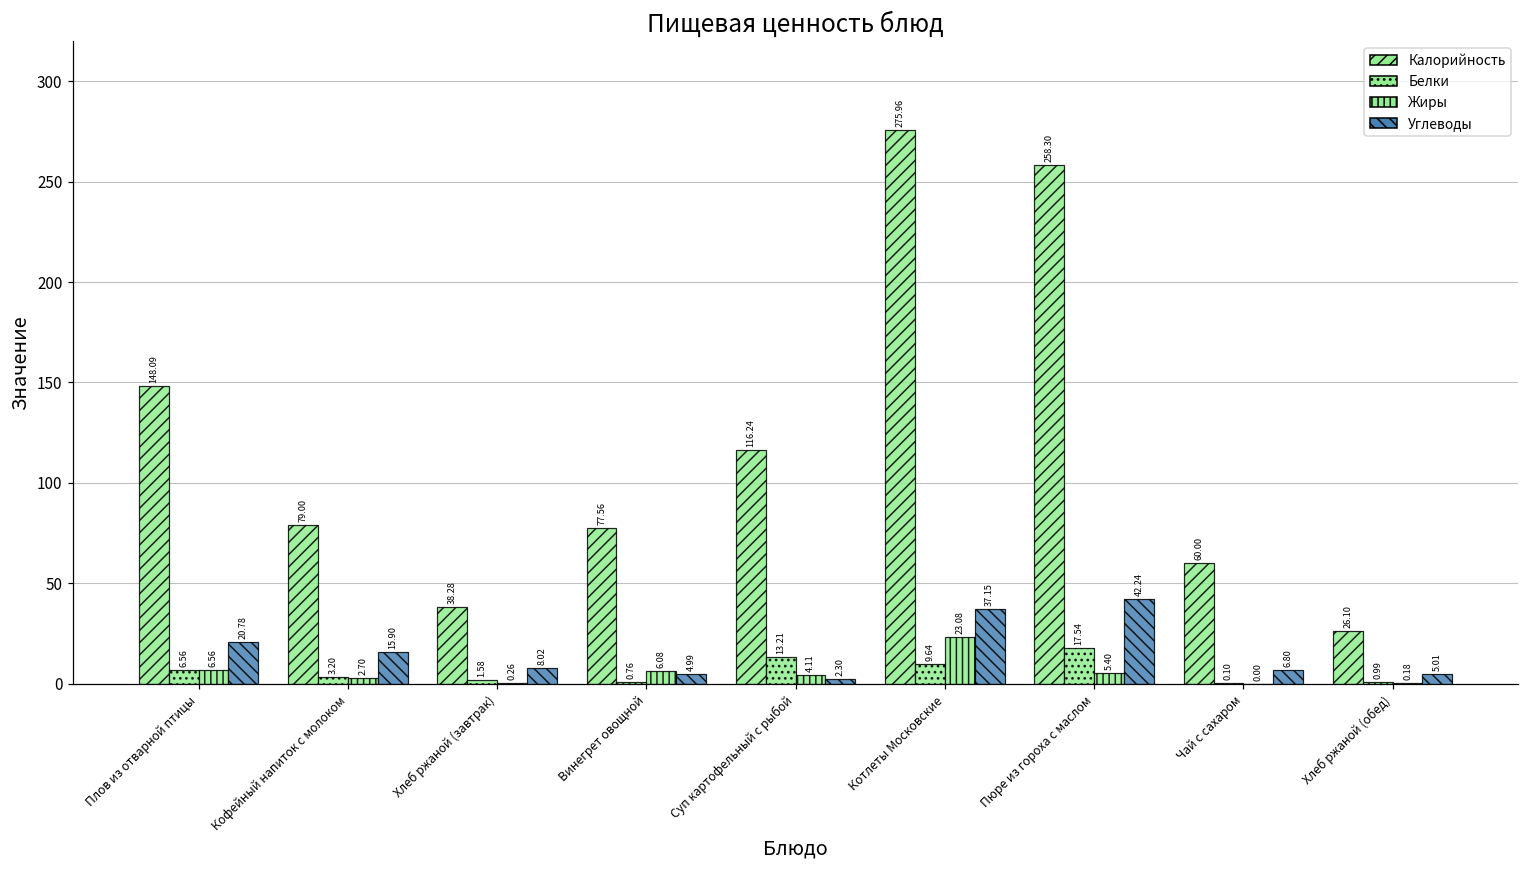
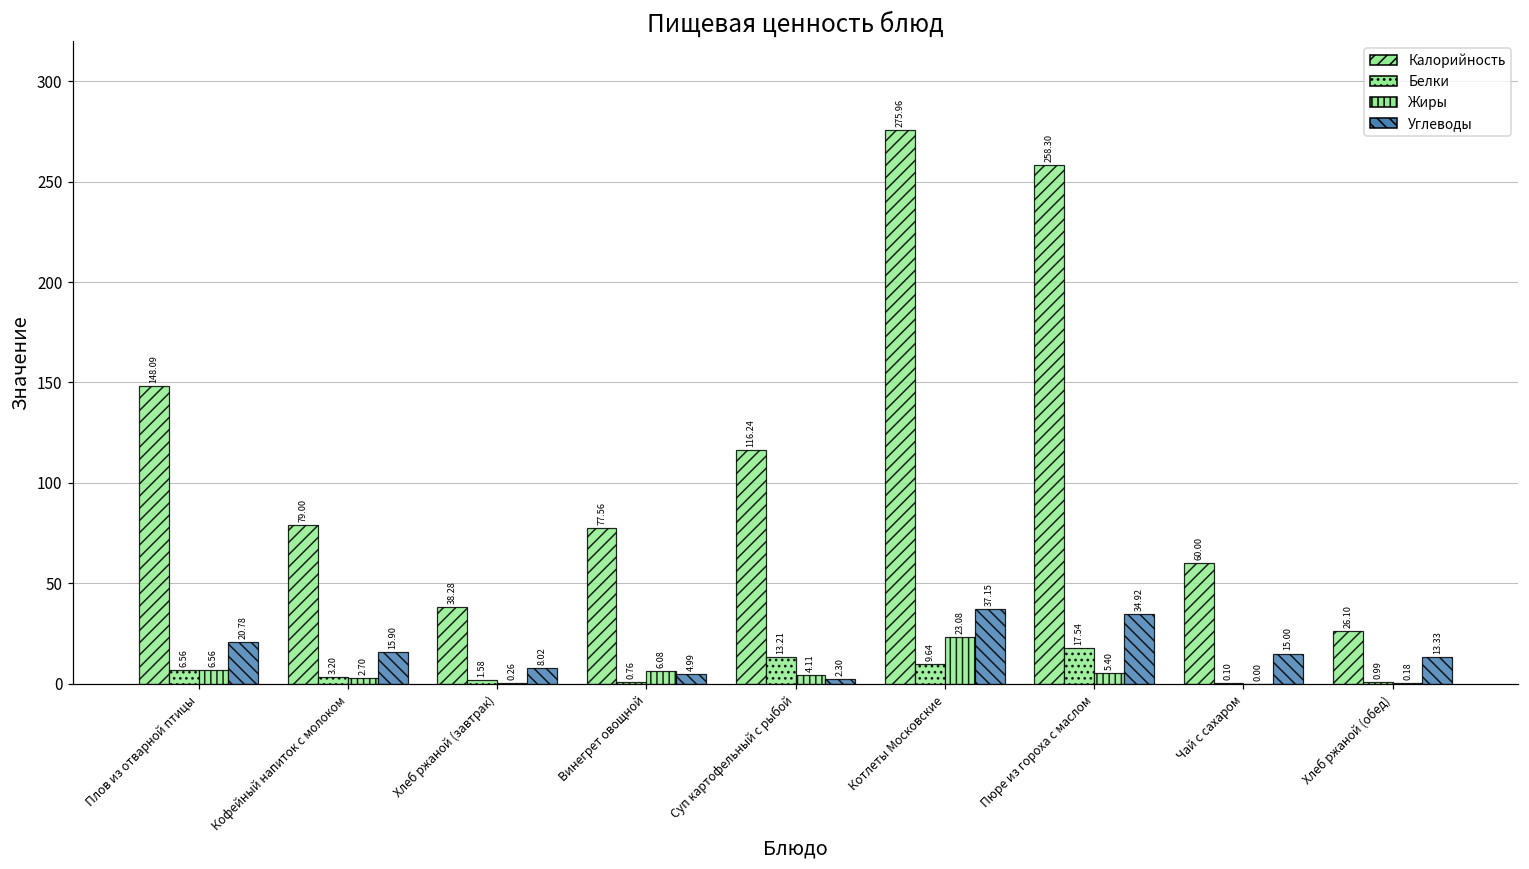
Углеводы, Пюре из гороха с маслом: 42.24 -> 34.92
Углеводы, Чай с сахаром: 6.80 -> 15.00
Углеводы, Хлеб ржаной (обед): 5.01 -> 13.33
